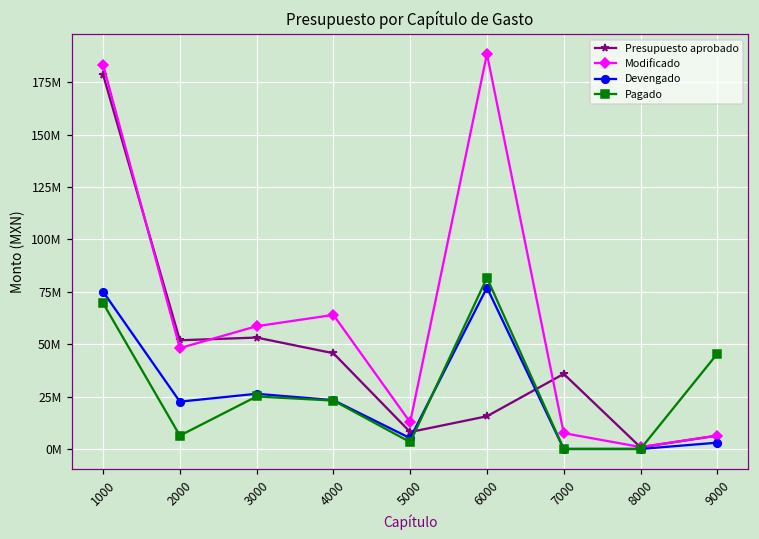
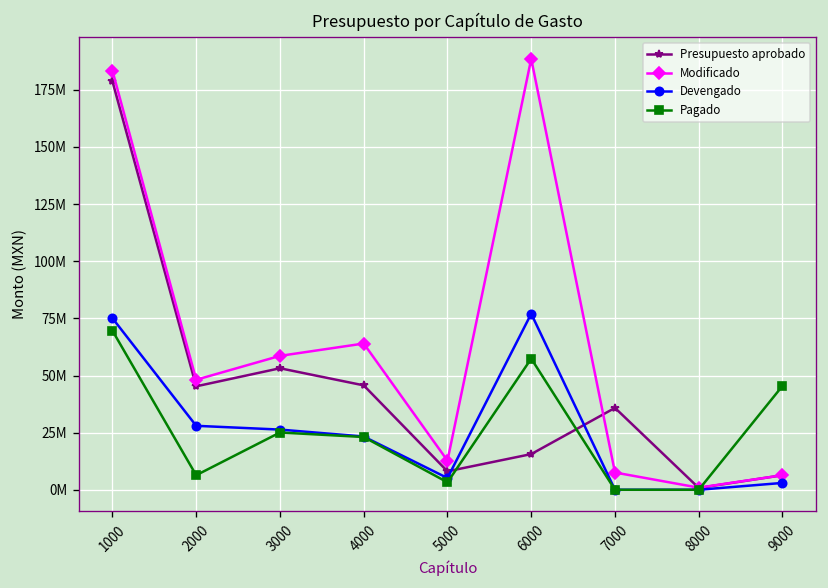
Presupuesto aprobado, 2000: 52000000 -> 45000000
Devengado, 2000: 23000000 -> 28000000
Pagado, 6000: 82000000 -> 57000000
